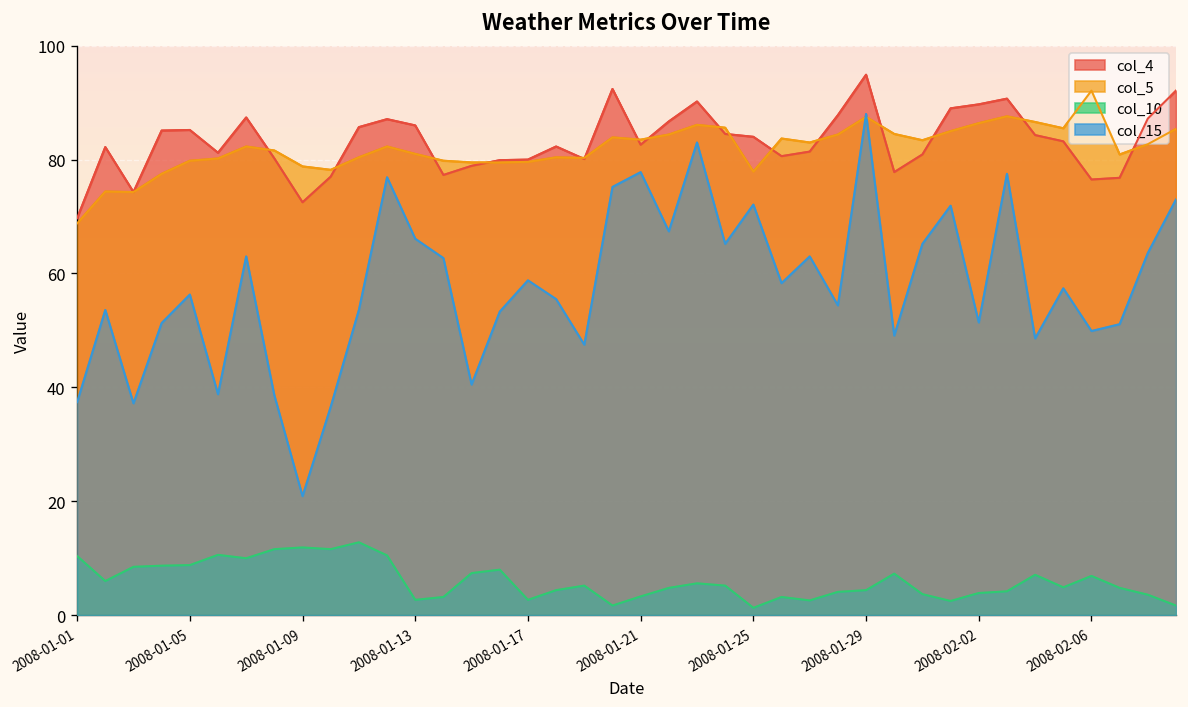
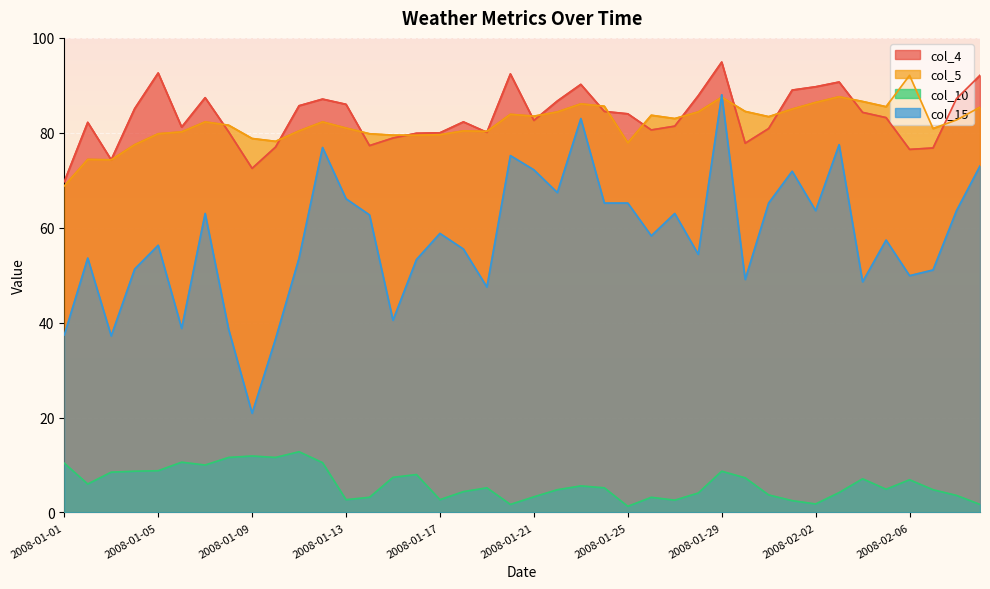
col_4, 2008-01-05: 85 -> 93
col_15, 2008-01-21: 78 -> 72
col_15, 2008-01-25: 72 -> 65
col_10, 2008-01-29: 4 -> 9
col_10, 2008-02-02: 4 -> 2
col_15, 2008-02-02: 51 -> 64
